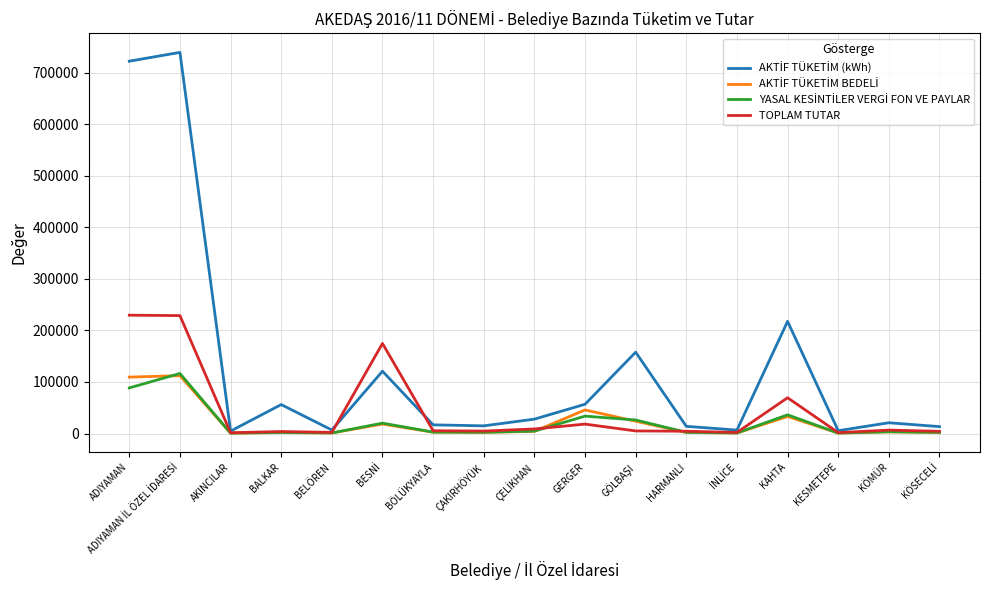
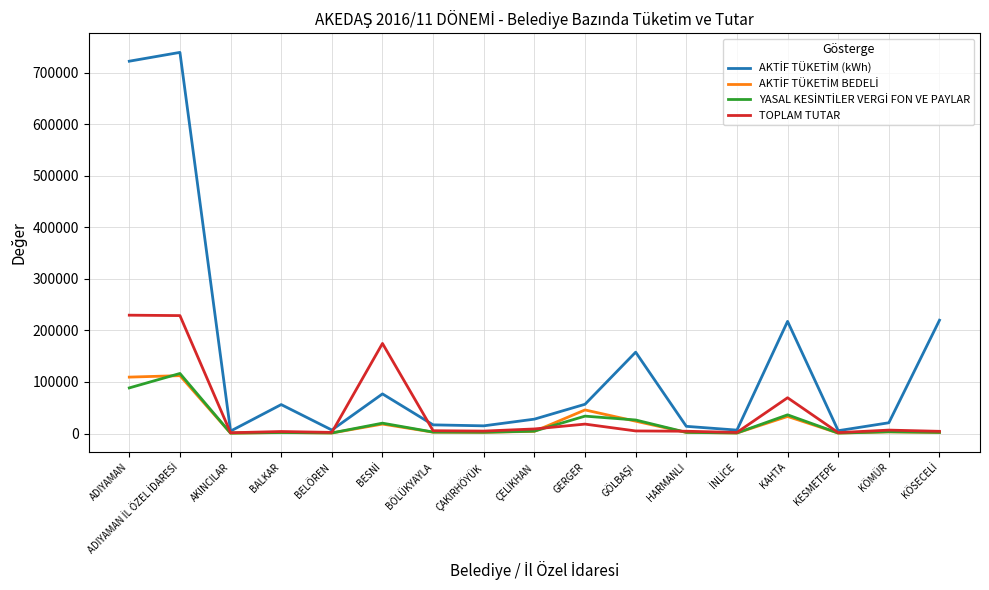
AKTİF TÜKETİM (kWh), BESNİ: 120000 -> 80000
AKTİF TÜKETİM (kWh), KÖSECELİ: 10000 -> 220000
